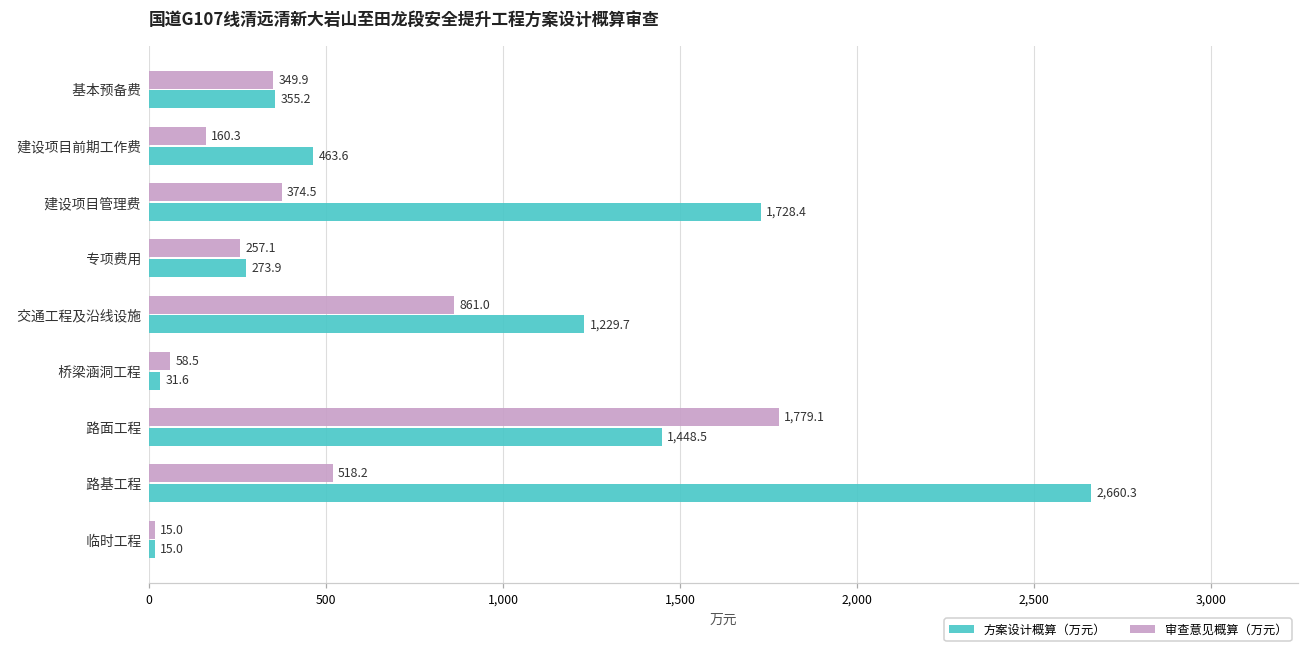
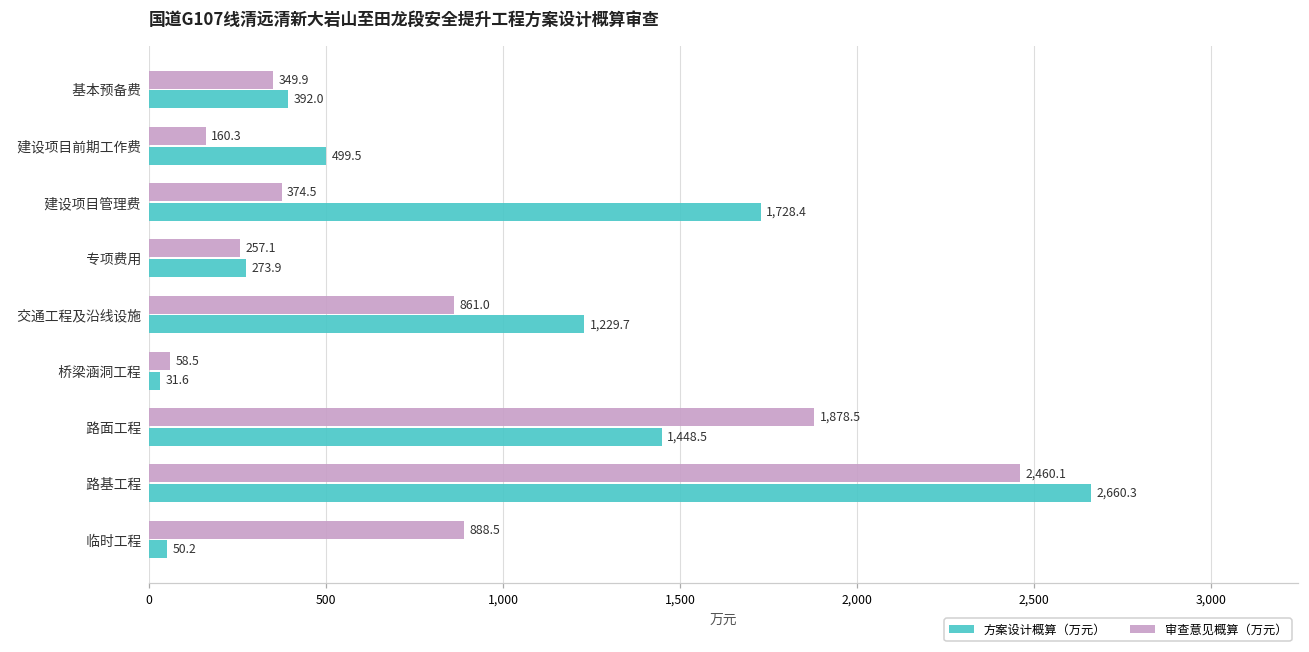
方案设计概算（万元）, 基本预备费: 355.2 -> 392.0
方案设计概算（万元）, 建设项目前期工作费: 463.6 -> 499.5
审查意见概算（万元）, 路面工程: 1,779.1 -> 1,878.5
审查意见概算（万元）, 路基工程: 518.2 -> 2,460.1
审查意见概算（万元）, 临时工程: 15.0 -> 888.5
方案设计概算（万元）, 临时工程: 15.0 -> 50.2
